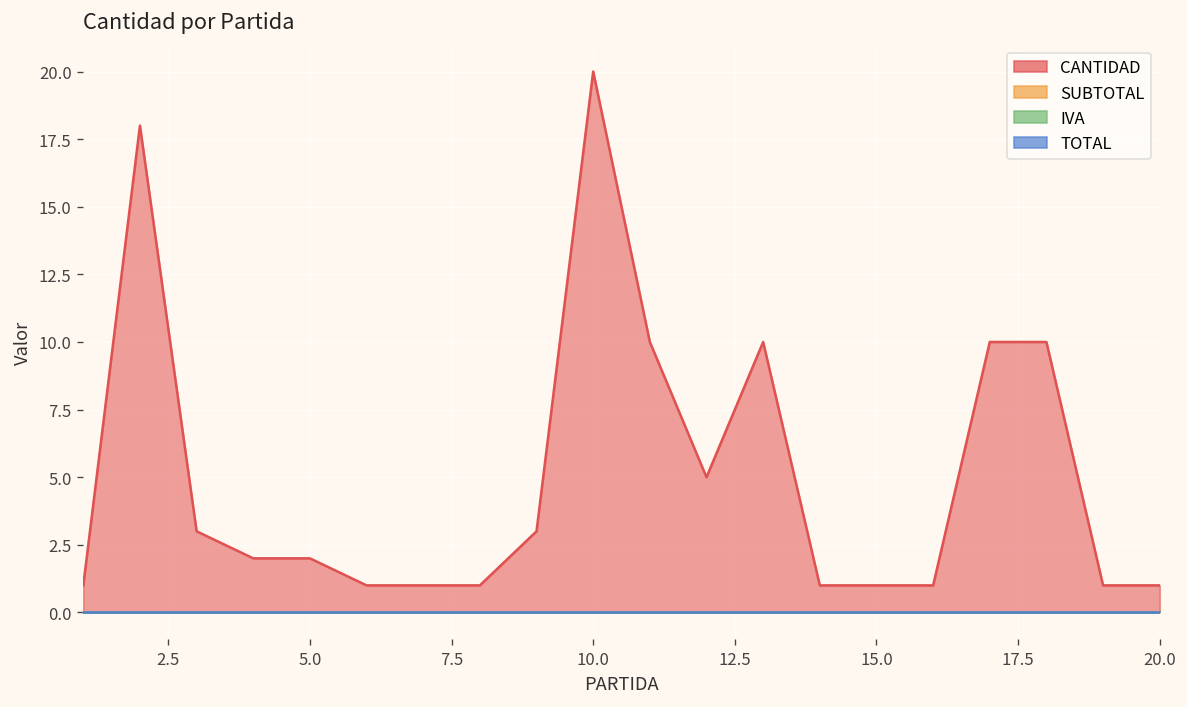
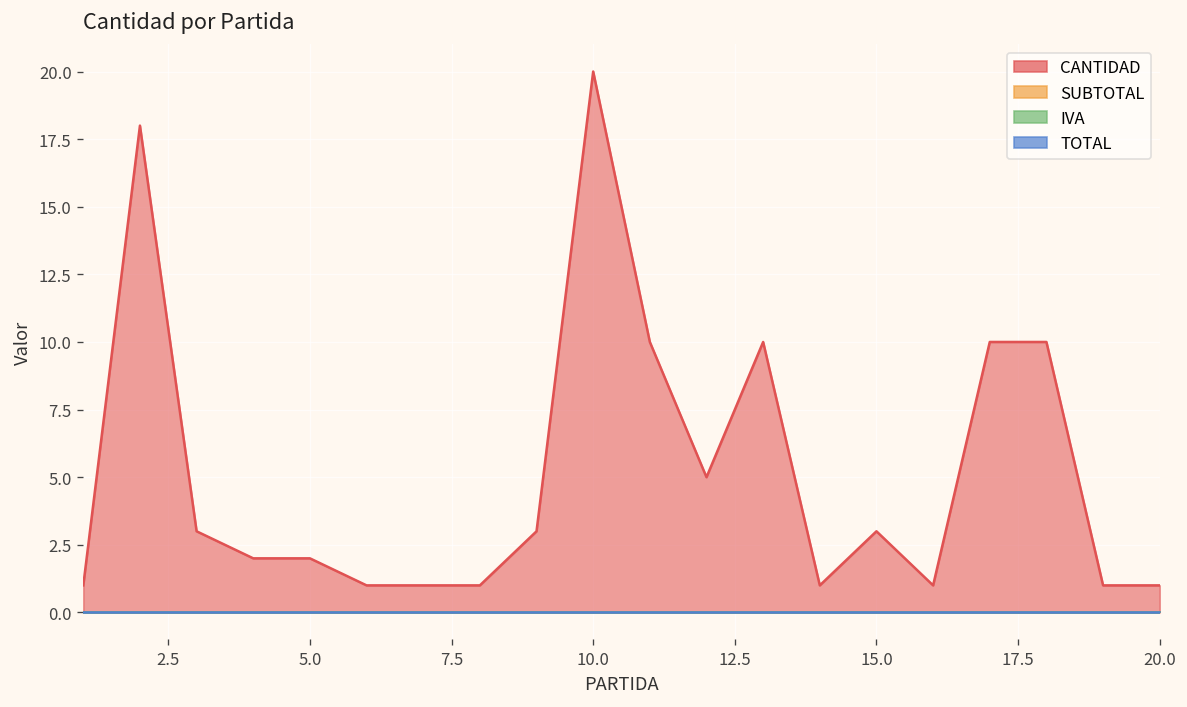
CANTIDAD, 15.0: 1 -> 3
